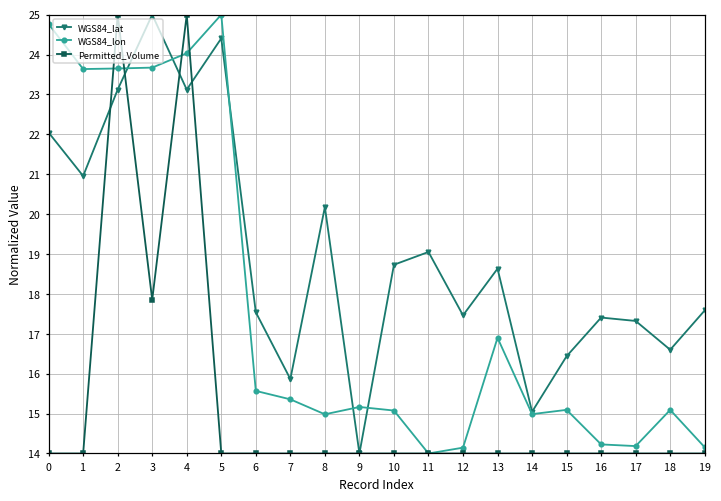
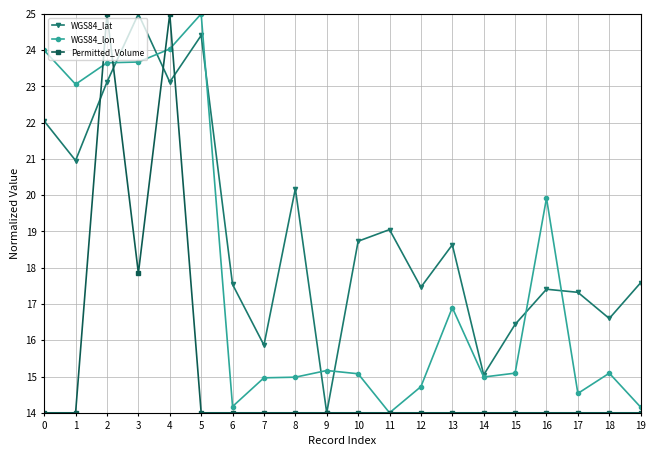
WGS84_lon, 0: 24.8 -> 24.0
WGS84_lon, 1: 23.6 -> 23.1
WGS84_lon, 6: 15.6 -> 14.2
WGS84_lon, 7: 15.4 -> 15.0
WGS84_lon, 12: 14.1 -> 14.7
WGS84_lon, 16: 14.2 -> 19.9
WGS84_lon, 17: 14.2 -> 14.5
